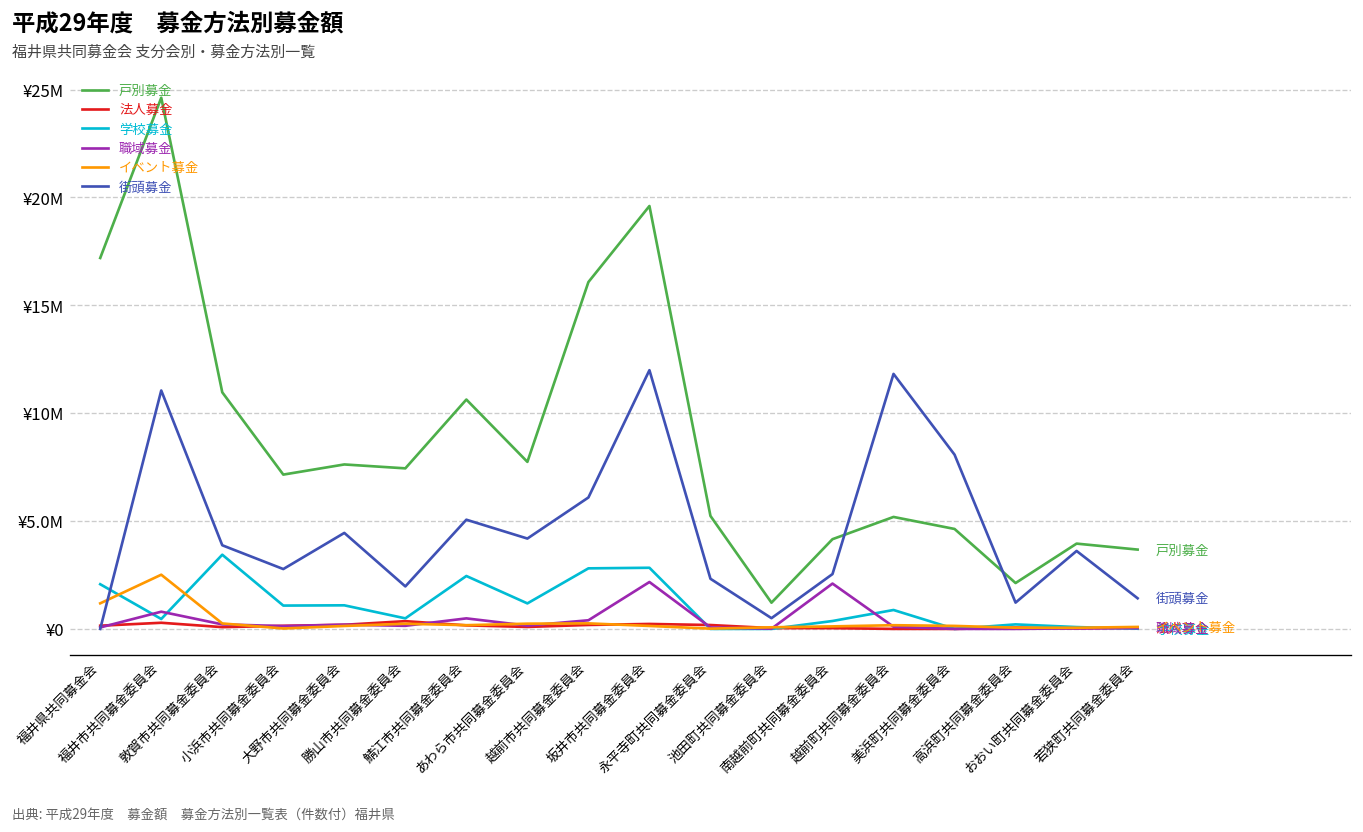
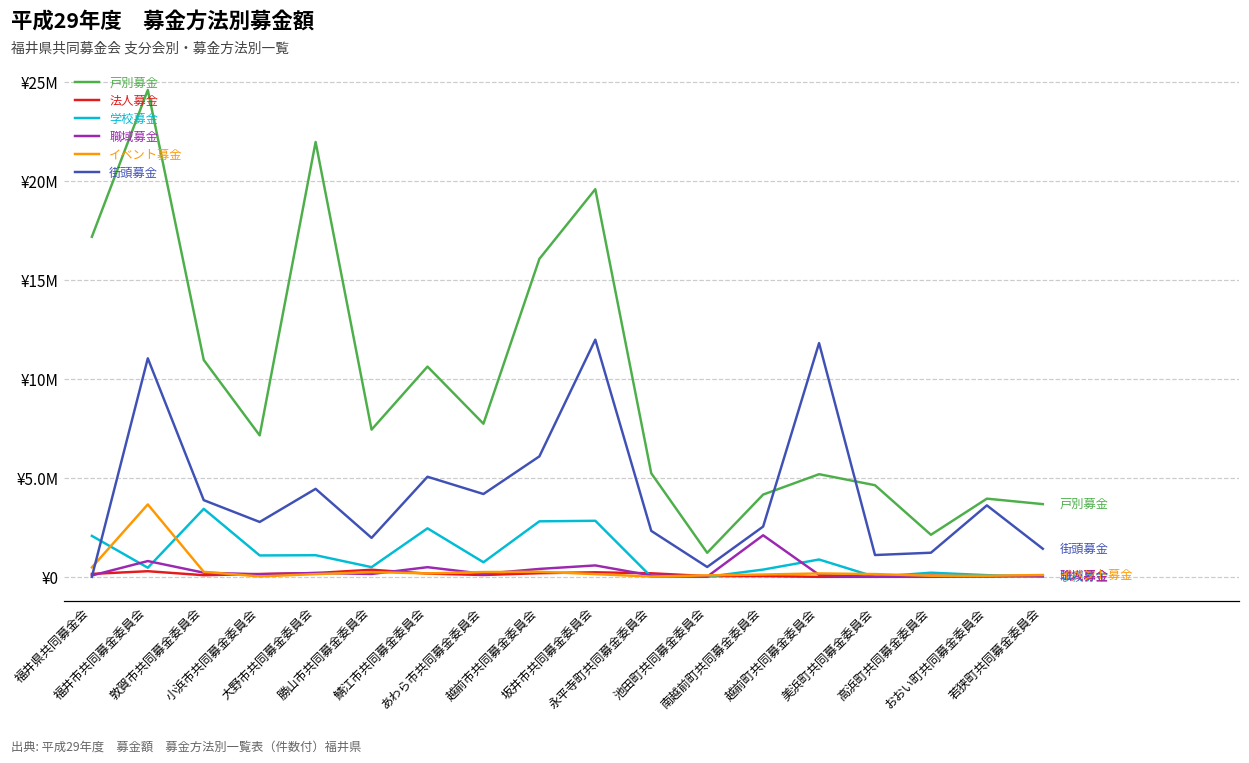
イベント募金, 福井県共同募金会: ¥1200000 -> ¥500000
イベント募金, 福井市共同募金委員会: ¥2500000 -> ¥3700000
戸別募金, 大野市共同募金委員会: ¥7600000 -> ¥22000000
学校募金, あわら市共同募金委員会: ¥1200000 -> ¥700000
職域募金, 坂井市共同募金委員会: ¥2200000 -> ¥600000
街頭募金, 美浜町共同募金委員会: ¥8100000 -> ¥1100000
